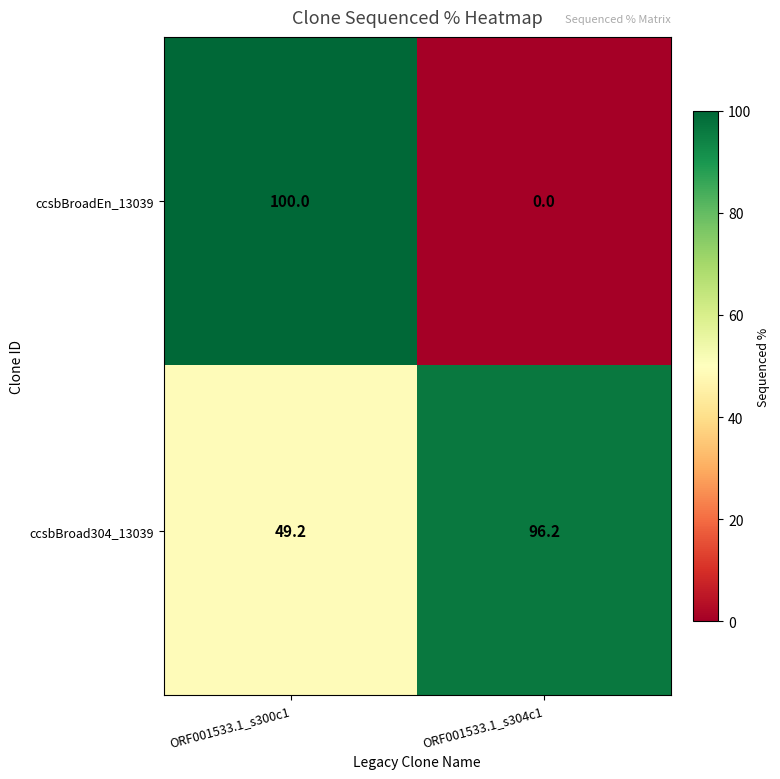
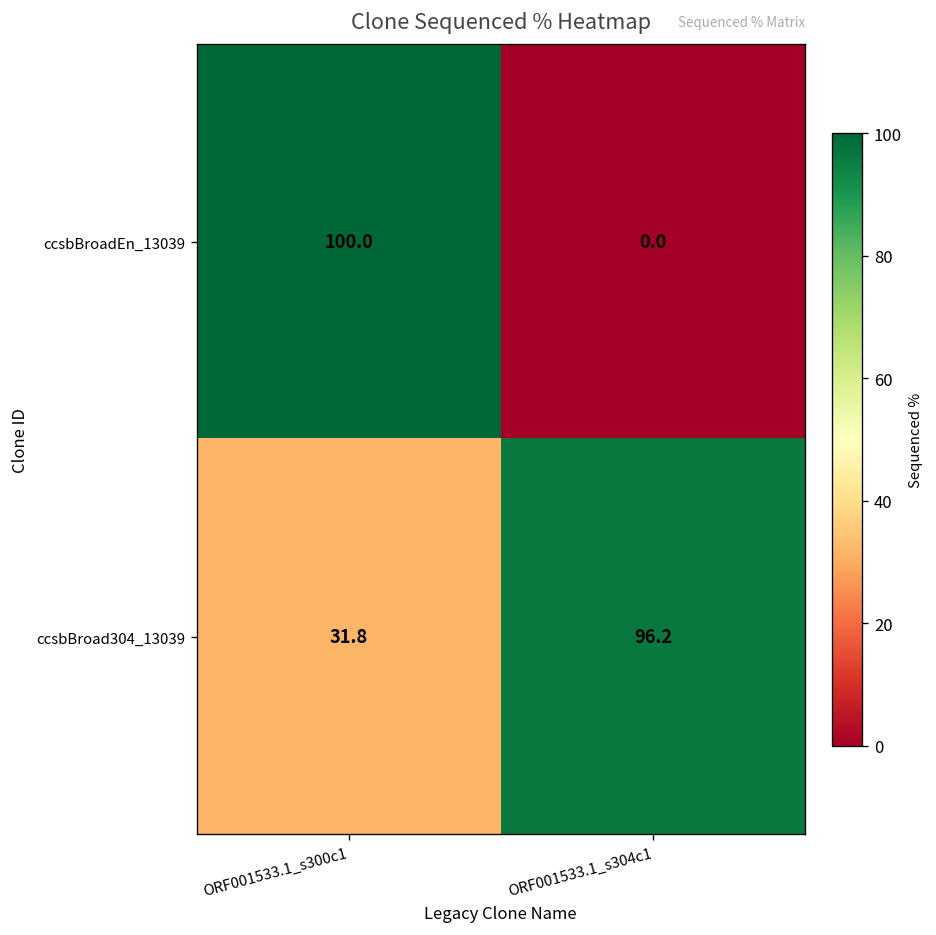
ccsbBroad304_13039, ORF001533.1_s300c1: 49.2 -> 31.8
